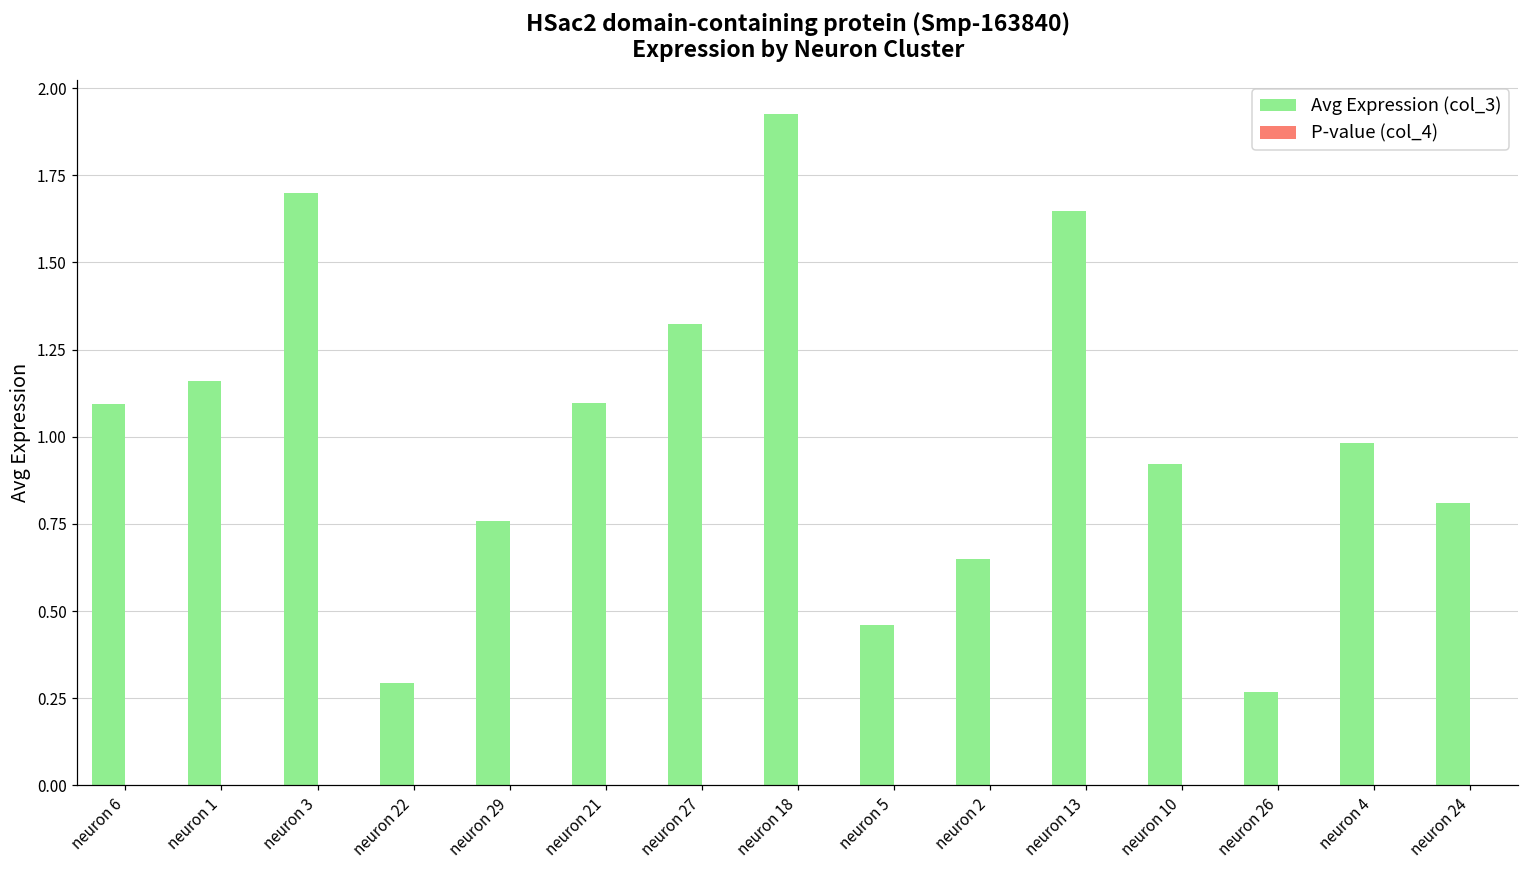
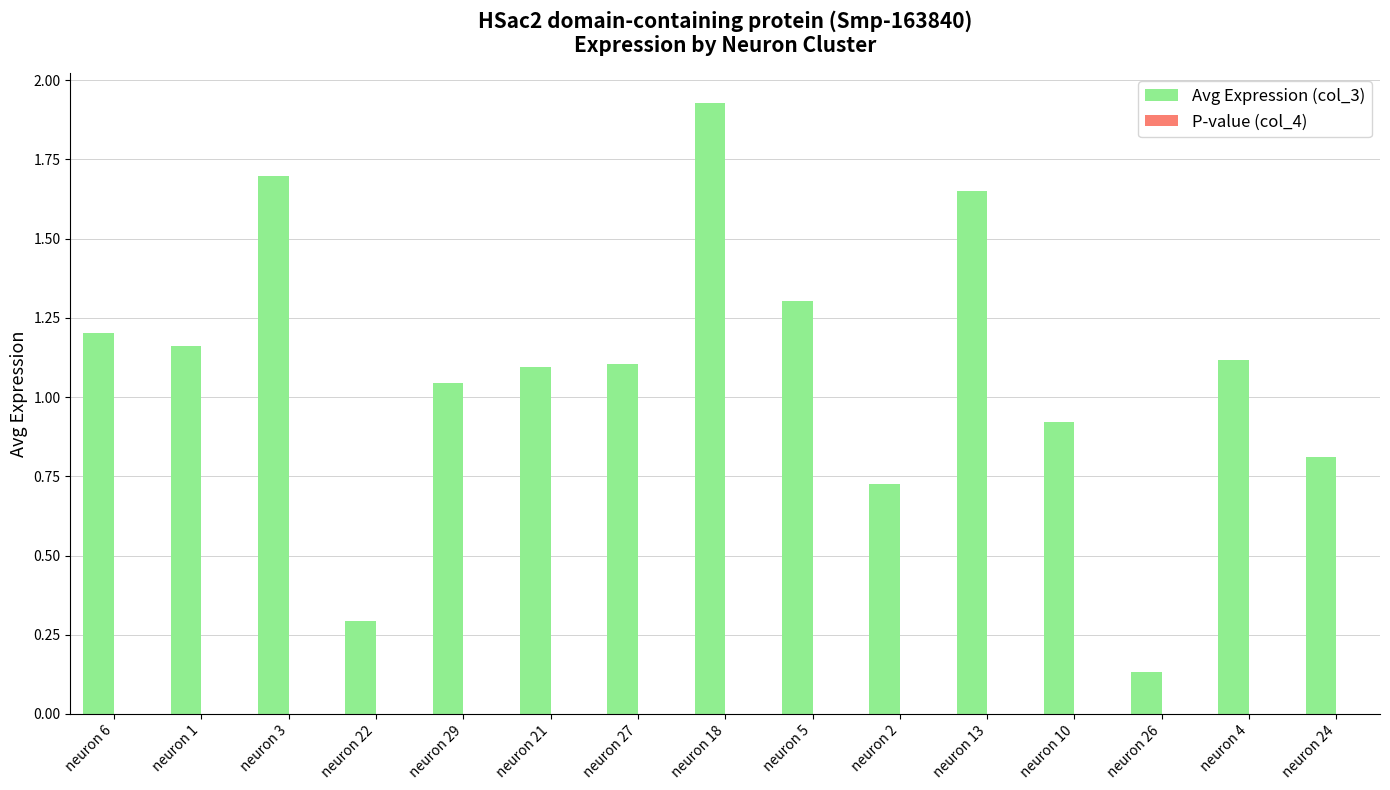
Avg Expression (col_3), neuron 6: 1.09 -> 1.20
Avg Expression (col_3), neuron 29: 0.76 -> 1.04
Avg Expression (col_3), neuron 27: 1.32 -> 1.11
Avg Expression (col_3), neuron 5: 0.46 -> 1.30
Avg Expression (col_3), neuron 2: 0.65 -> 0.73
Avg Expression (col_3), neuron 26: 0.27 -> 0.13
Avg Expression (col_3), neuron 4: 0.98 -> 1.12
